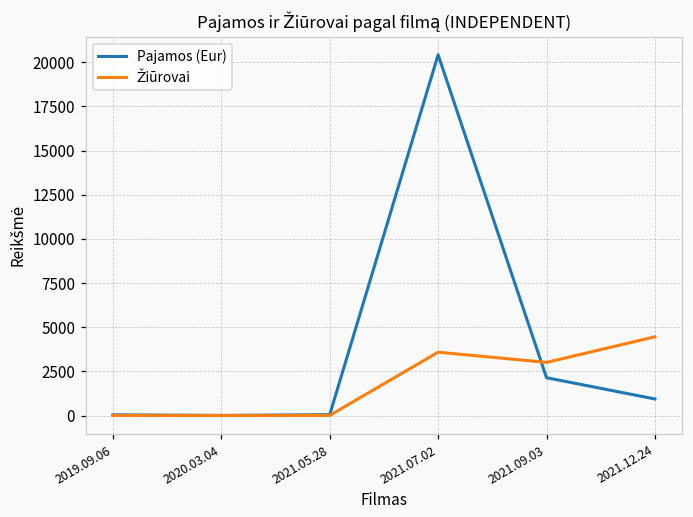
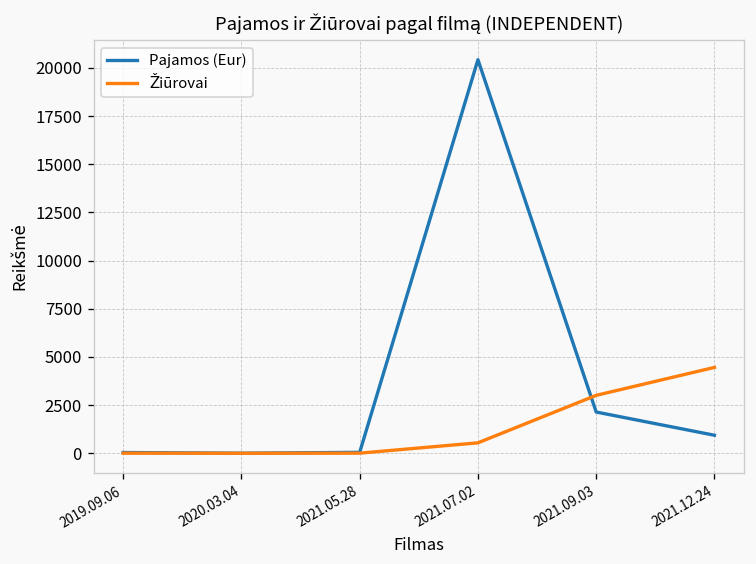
Žiūrovai, 2021.07.02: 3600 -> 500
